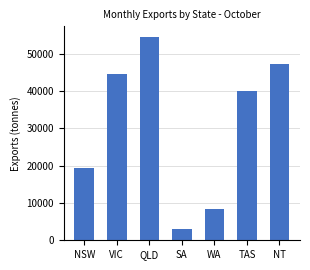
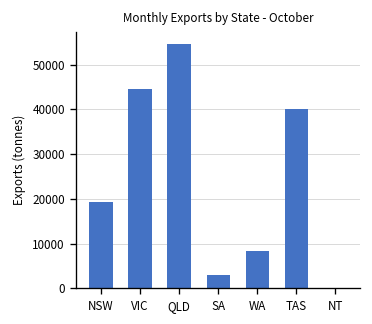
NT: 47000 -> 0
